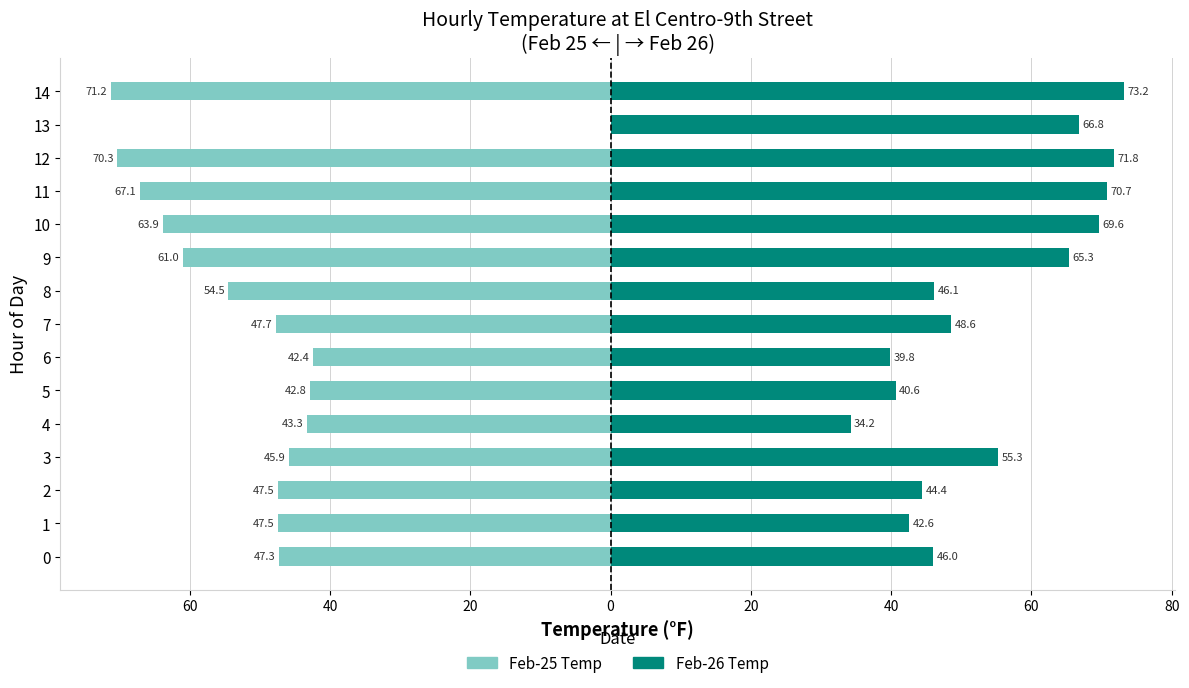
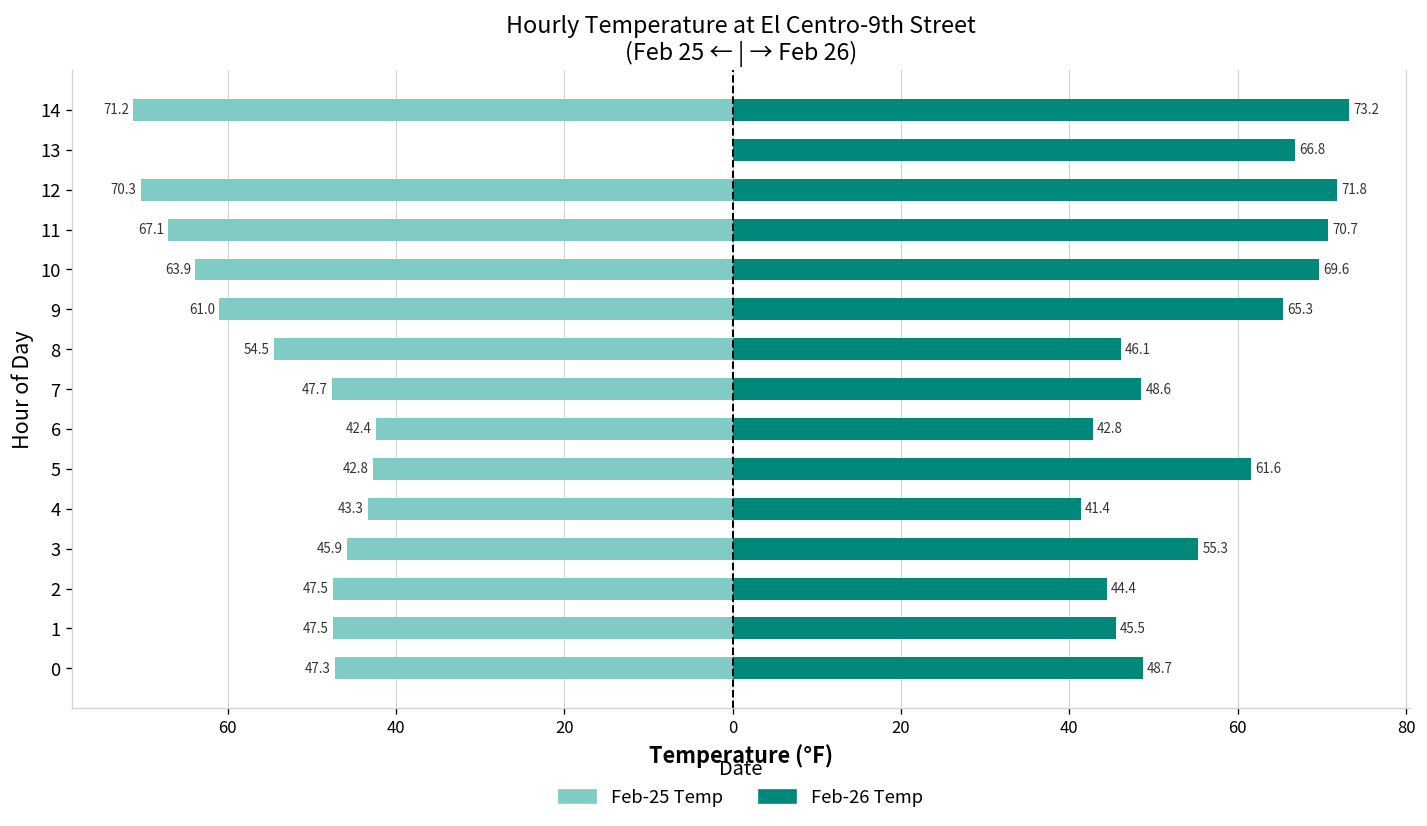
Feb-26 Temp, 6: 39.8 -> 42.8
Feb-26 Temp, 5: 40.6 -> 61.6
Feb-26 Temp, 4: 34.2 -> 41.4
Feb-26 Temp, 1: 42.6 -> 45.5
Feb-26 Temp, 0: 46.0 -> 48.7
